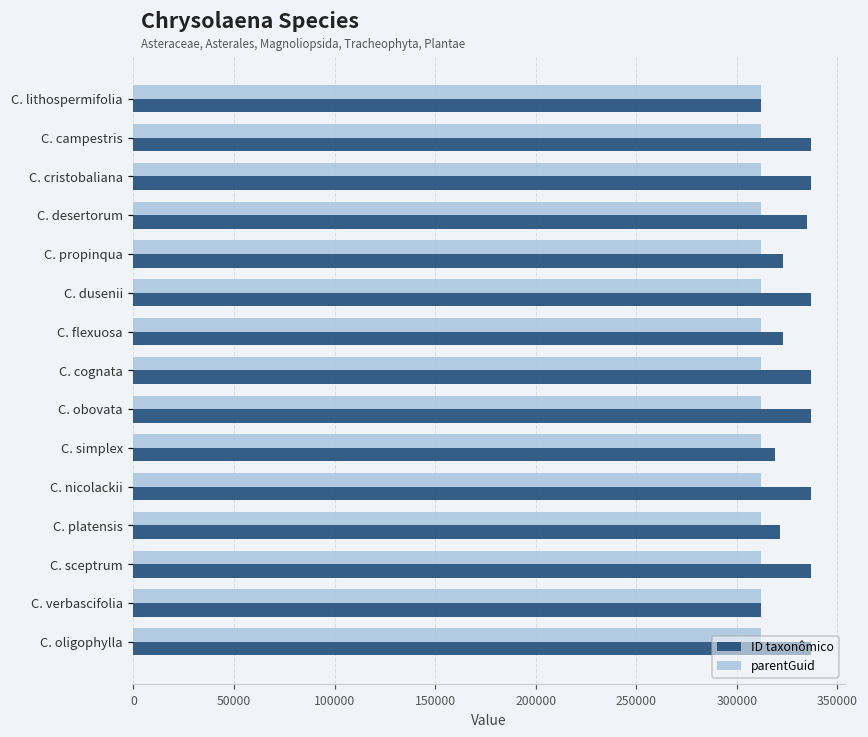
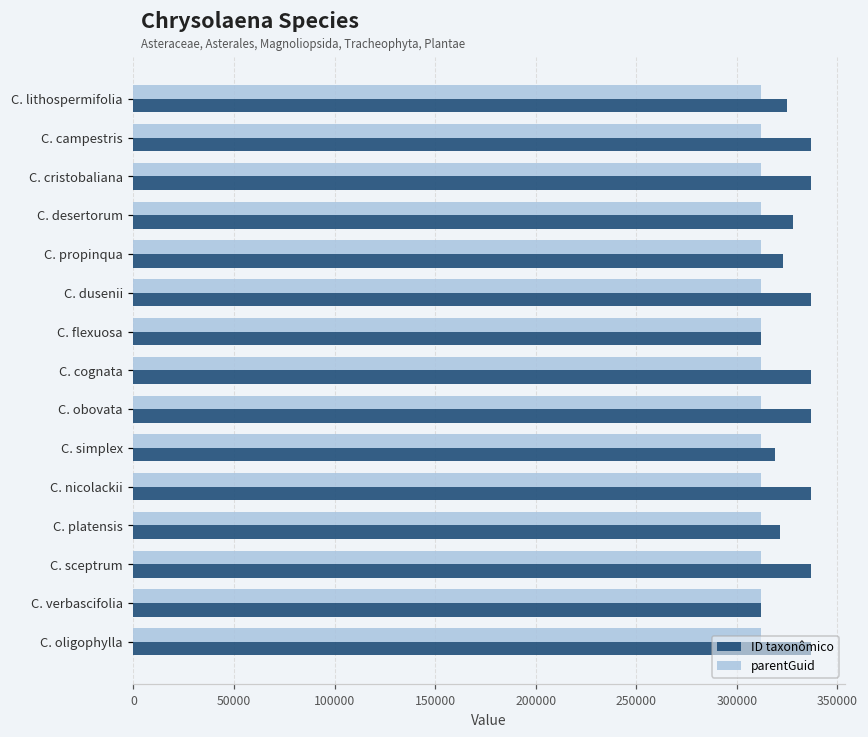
ID taxonômico, C. lithospermifolia: 312000 -> 325000
ID taxonômico, C. desertorum: 335000 -> 328000
ID taxonômico, C. flexuosa: 323000 -> 312000
